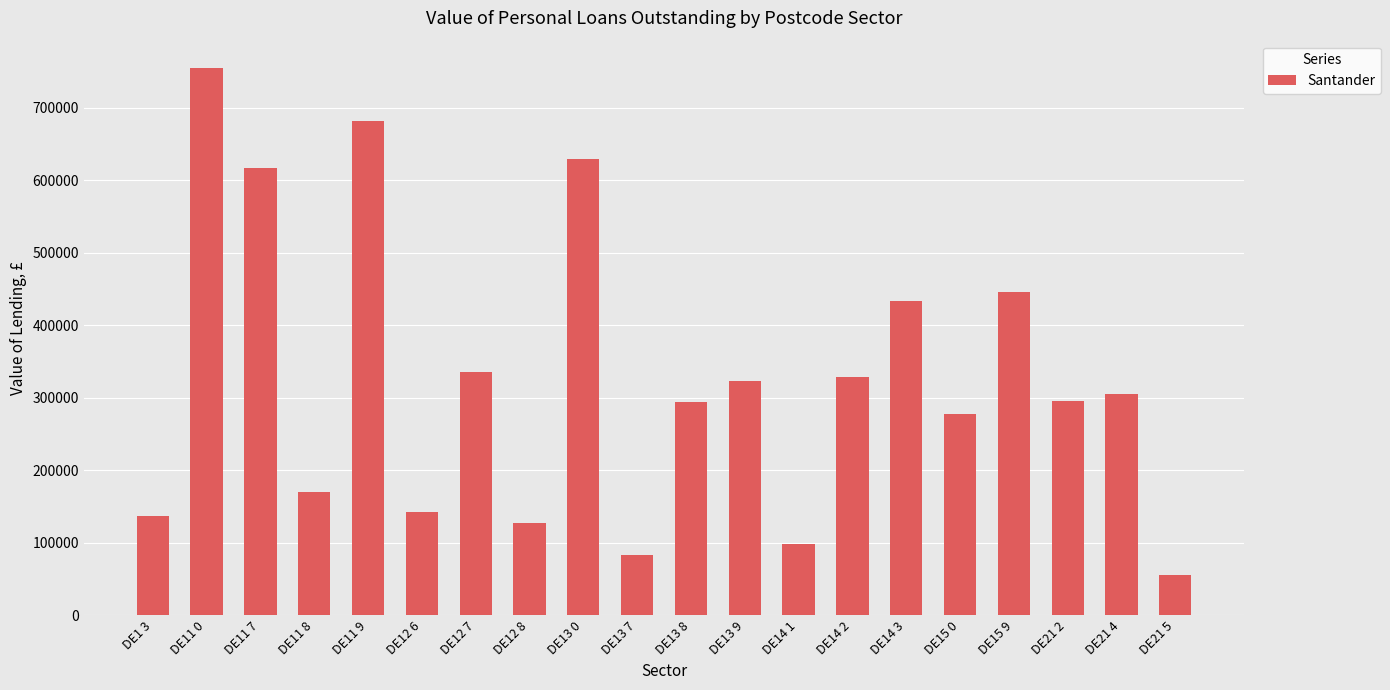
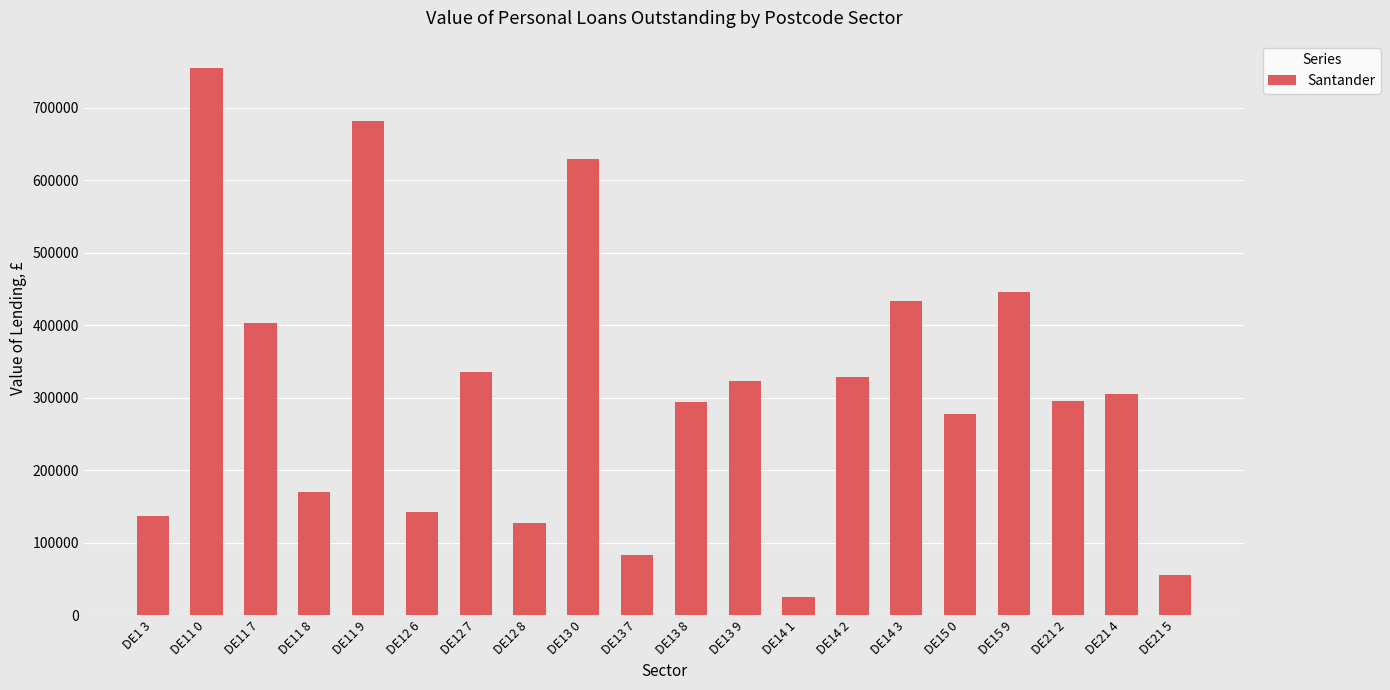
DE11 7: 620000 -> 400000
DE14 1: 100000 -> 30000
